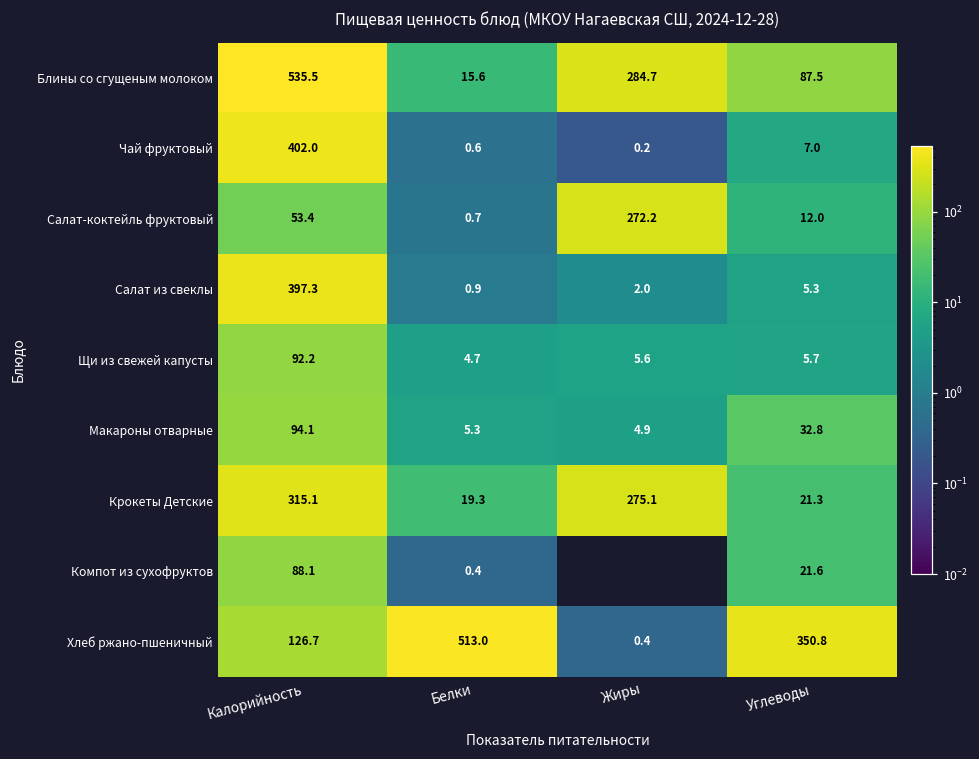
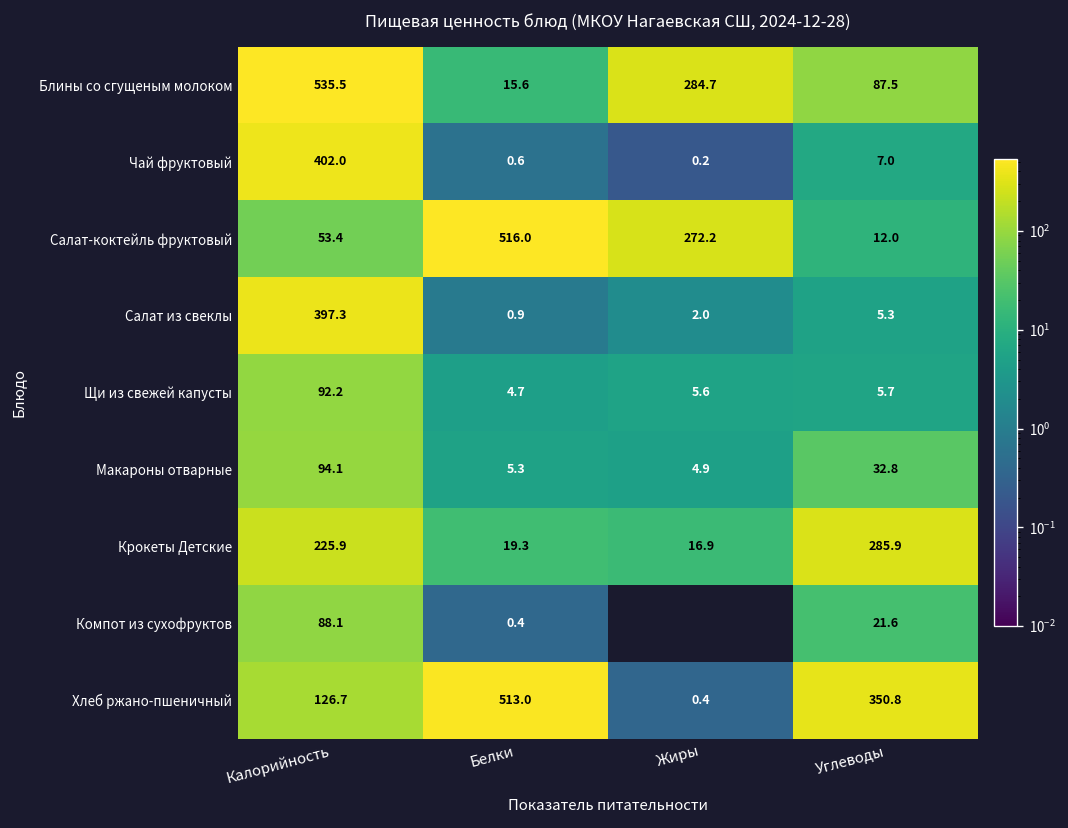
Салат-коктейль фруктовый, Белки: 0.7 -> 516.0
Крокеты Детские, Калорийность: 315.1 -> 225.9
Крокеты Детские, Жиры: 275.1 -> 16.9
Крокеты Детские, Углеводы: 21.3 -> 285.9
